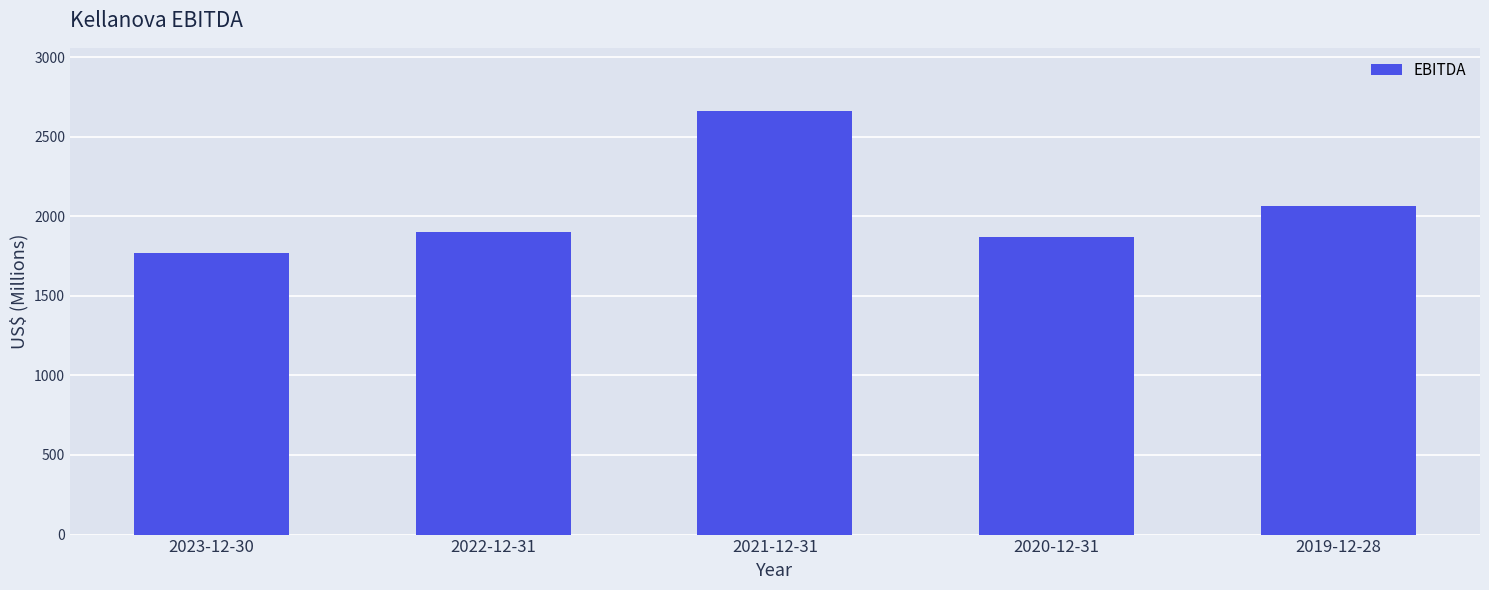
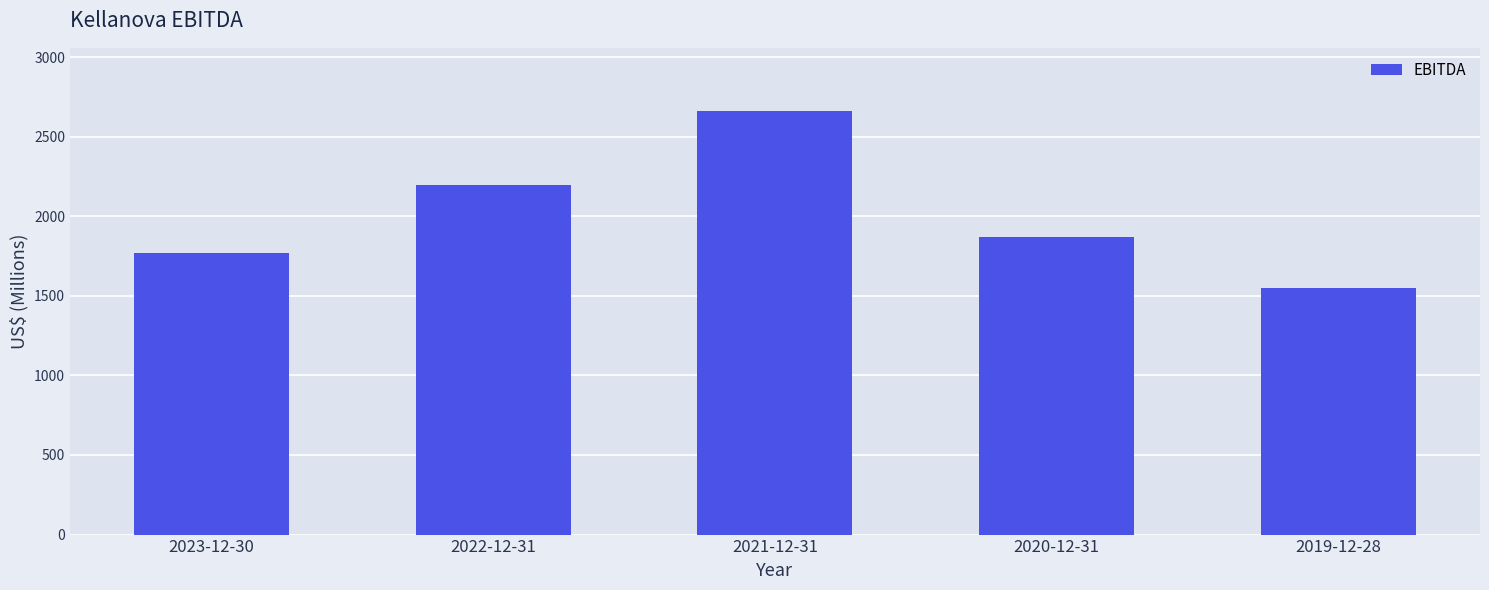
2022-12-31: 1900 -> 2190
2019-12-28: 2070 -> 1550
